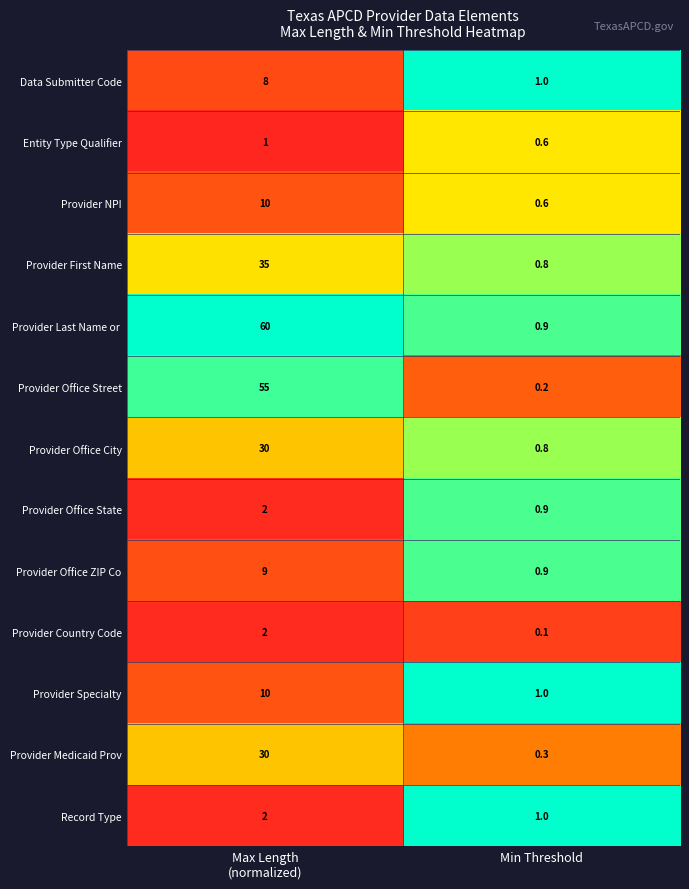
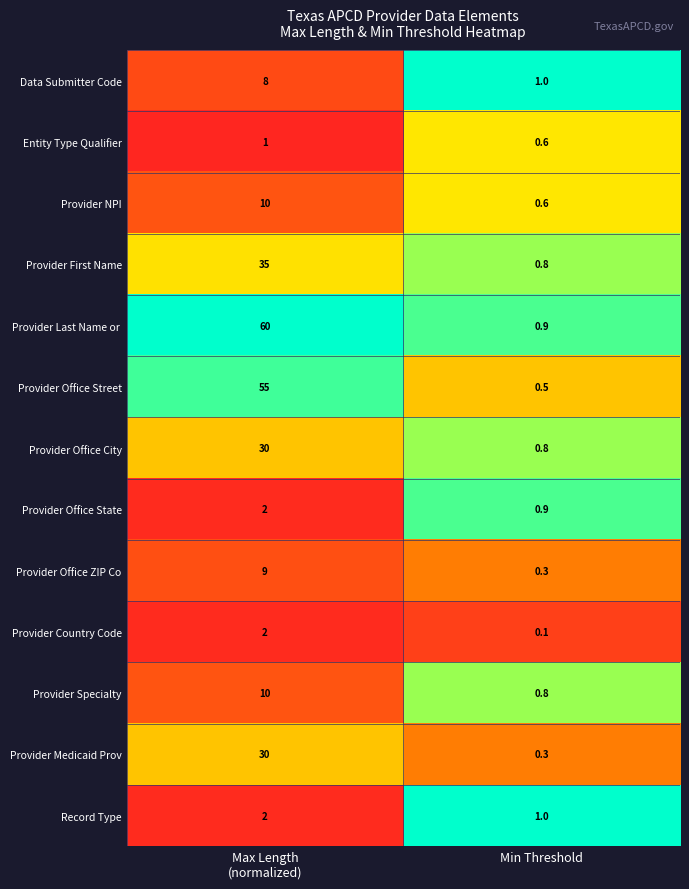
Provider Office Street, Min Threshold: 0.2 -> 0.5
Provider Office ZIP Co, Min Threshold: 0.9 -> 0.3
Provider Specialty, Min Threshold: 1.0 -> 0.8
